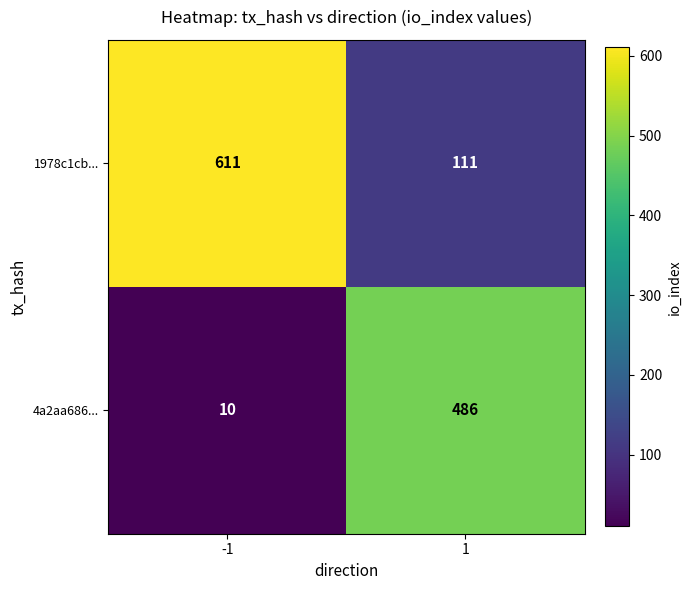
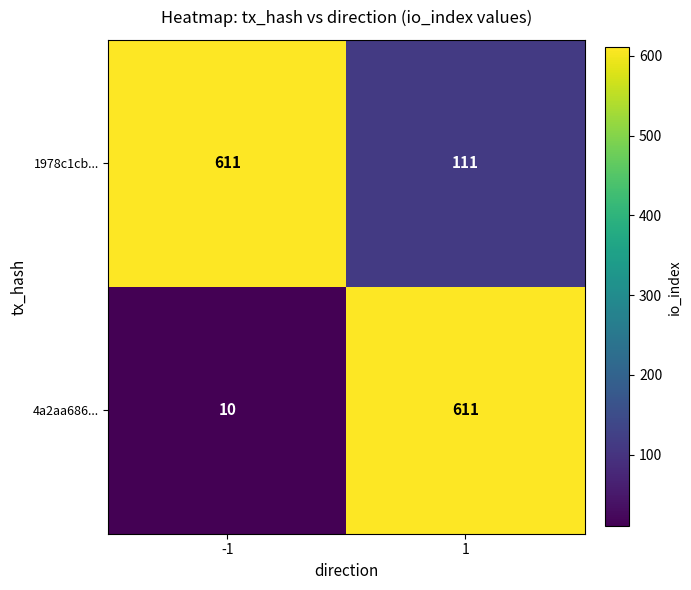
4a2aa686..., 1: 486 -> 611
